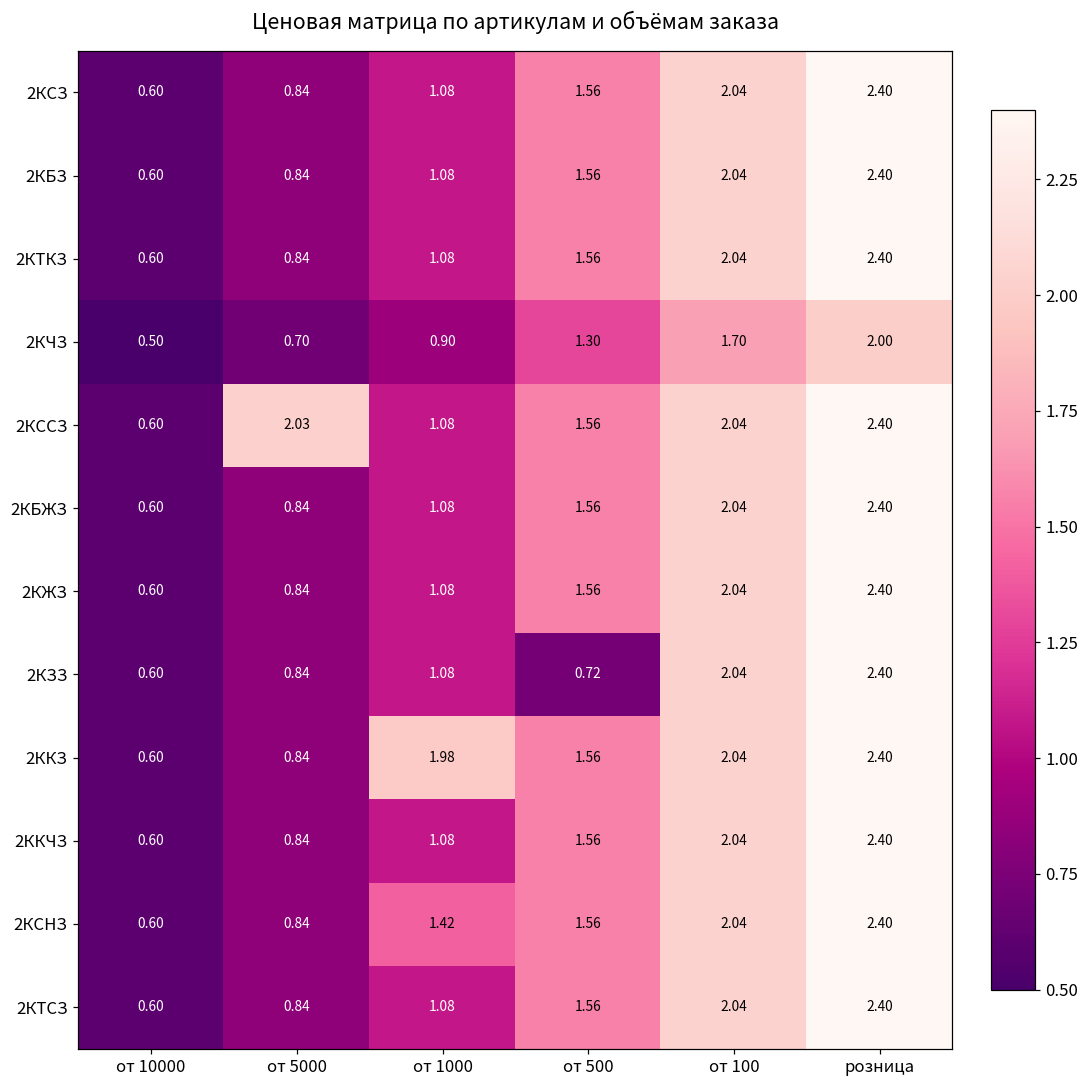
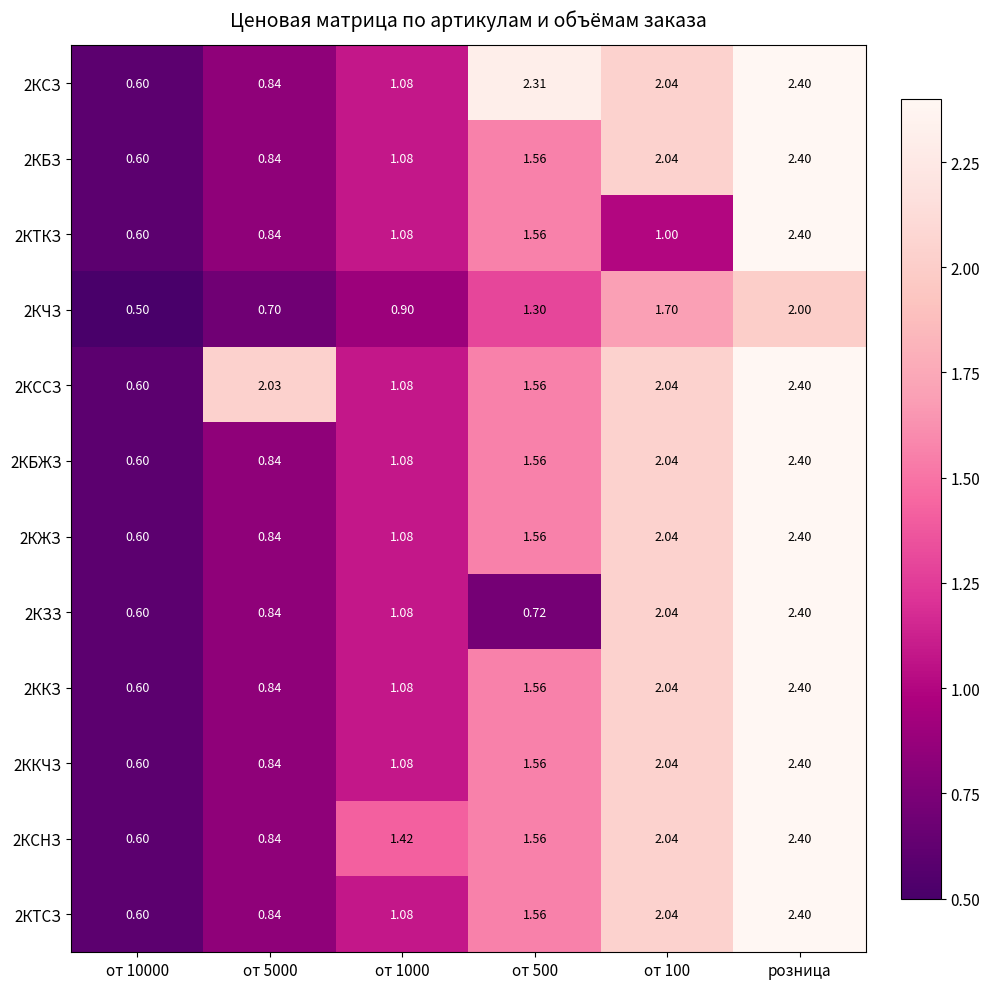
2КСЗ, от 500: 1.56 -> 2.31
2КТКЗ, от 100: 2.04 -> 1.00
2ККЗ, от 1000: 1.98 -> 1.08
